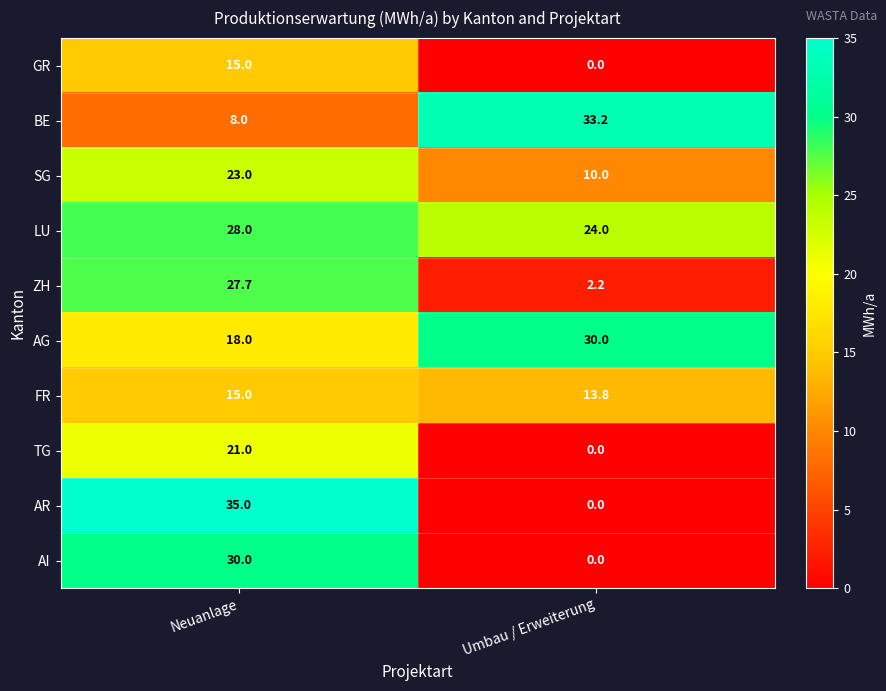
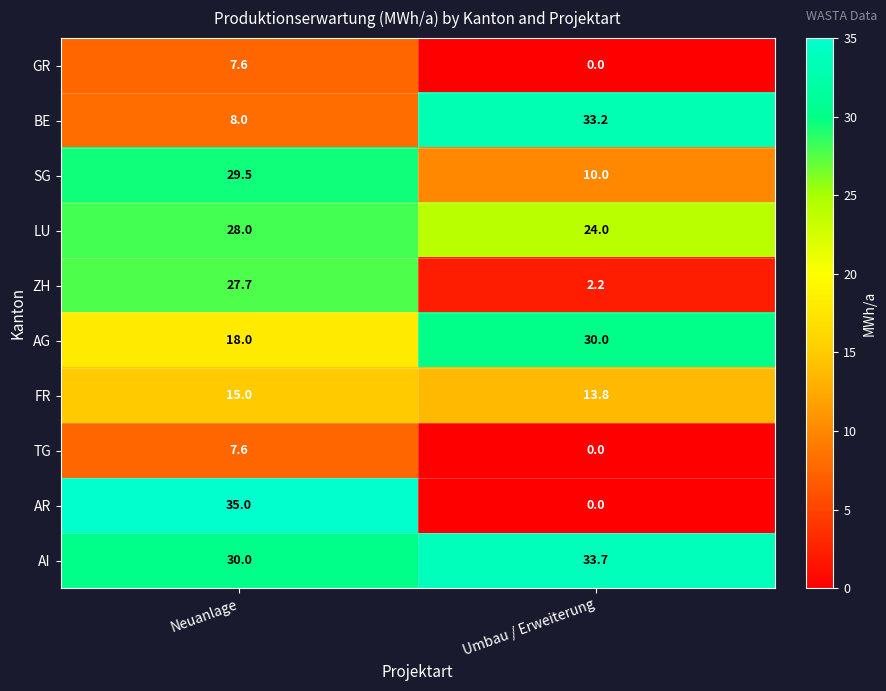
GR, Neuanlage: 15.0 -> 7.6
SG, Neuanlage: 23.0 -> 29.5
TG, Neuanlage: 21.0 -> 7.6
AI, Umbau / Erweiterung: 0.0 -> 33.7
